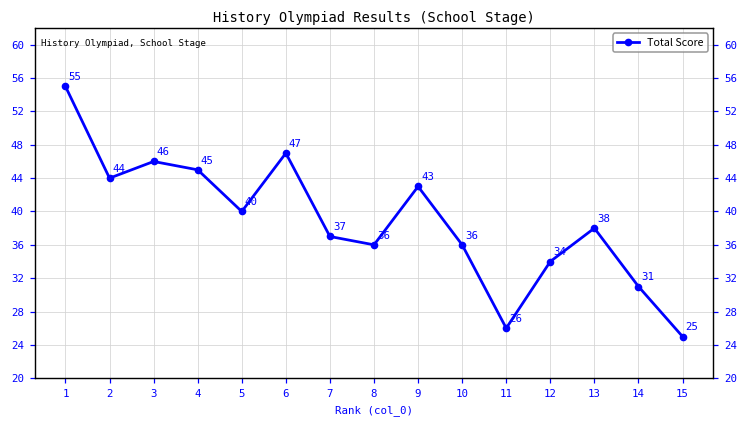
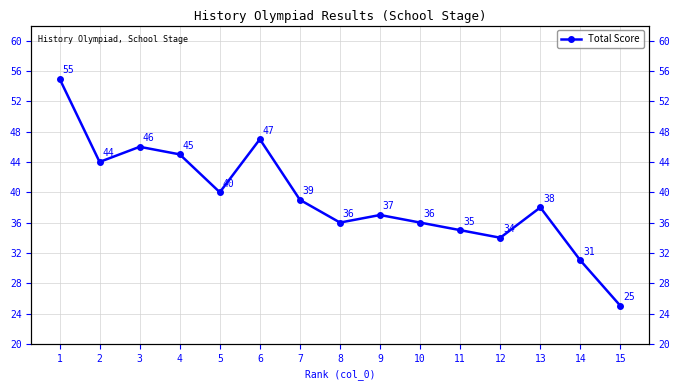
7: 37 -> 39
9: 43 -> 37
11: 26 -> 35
